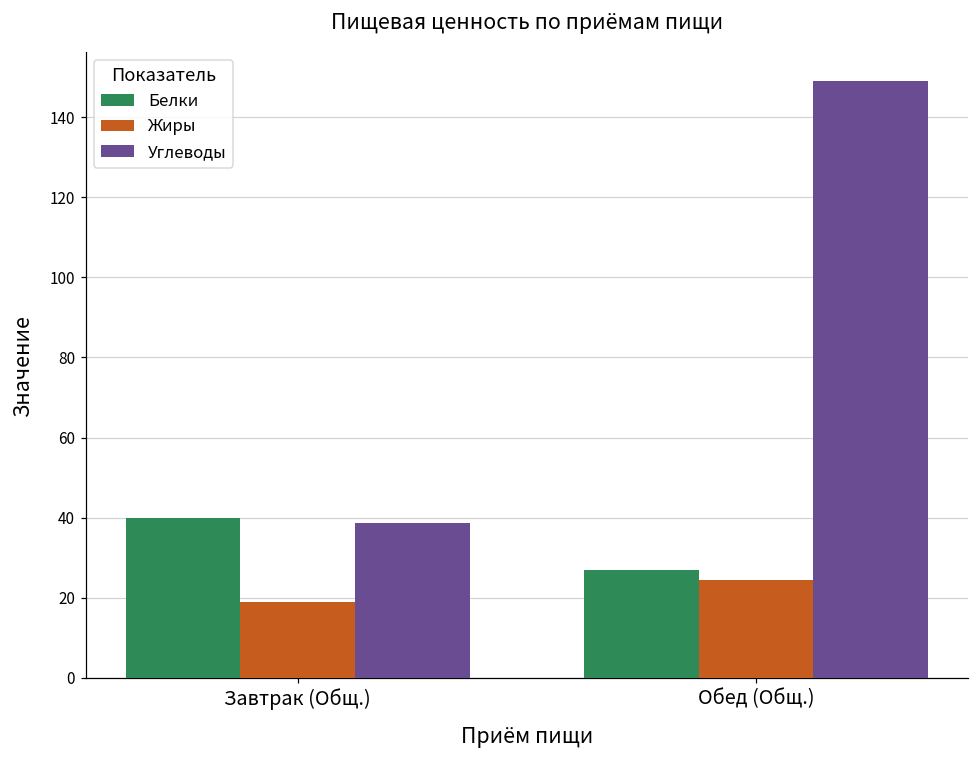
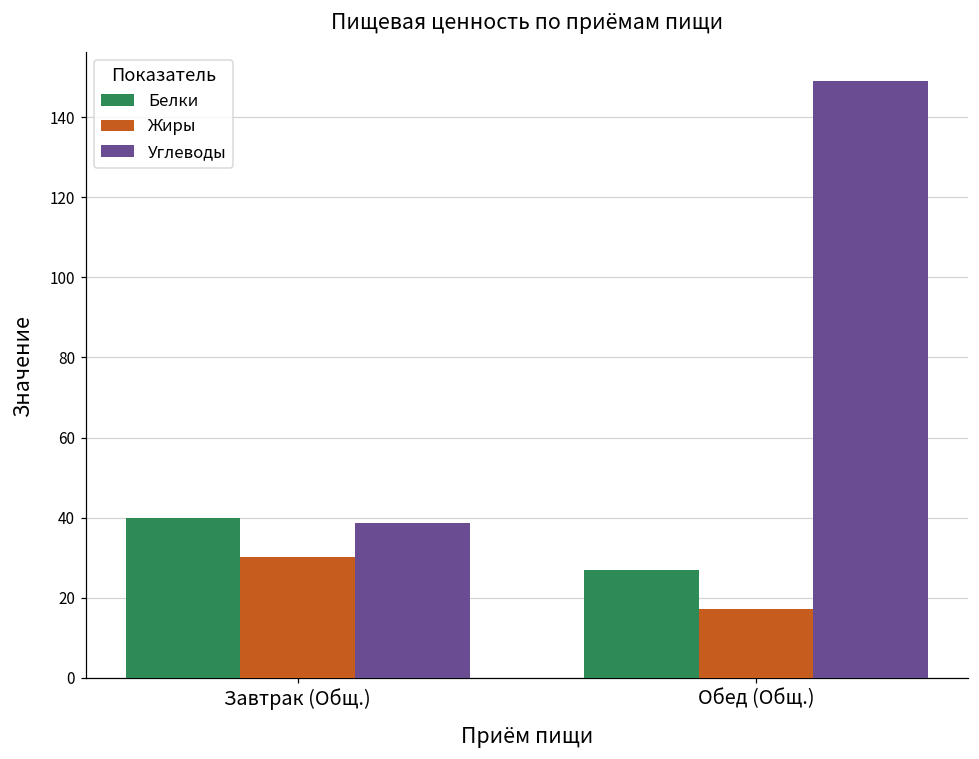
Жиры, Завтрак (Общ.): 19 -> 30
Жиры, Обед (Общ.): 24 -> 17
